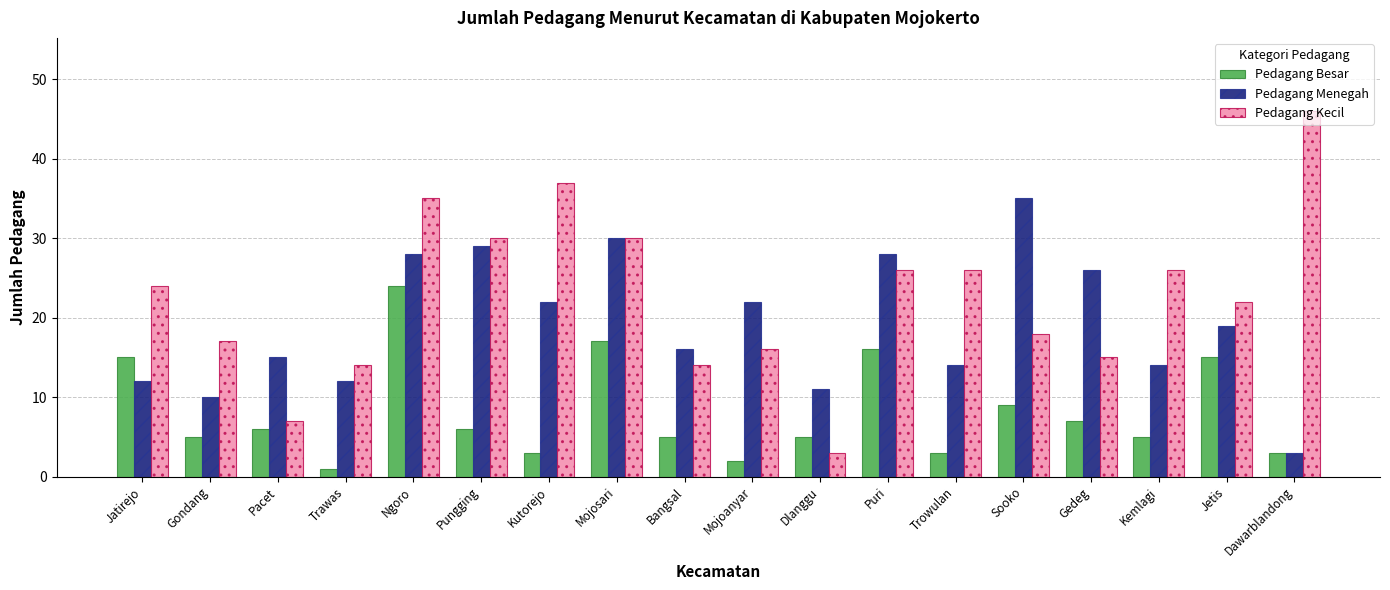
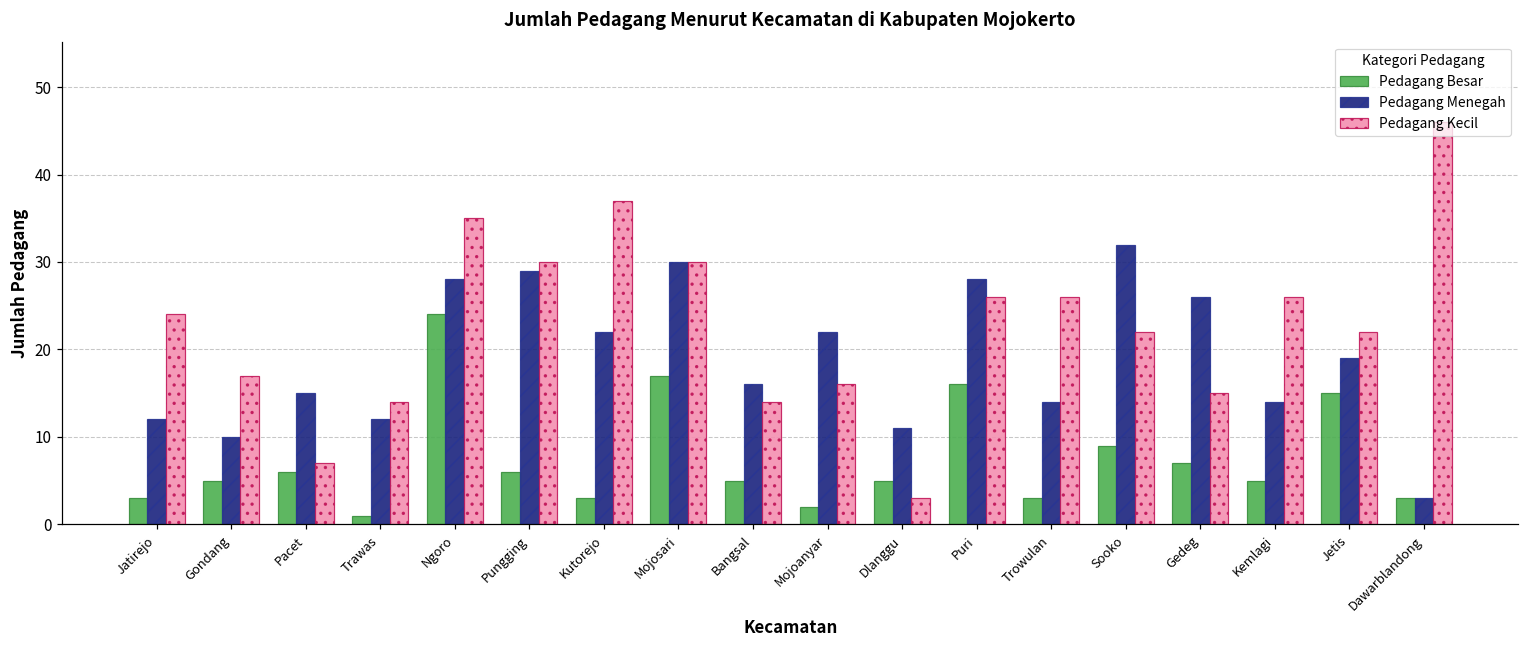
Pedagang Besar, Jatirejo: 15 -> 3
Pedagang Menegah, Sooko: 35 -> 32
Pedagang Kecil, Sooko: 18 -> 22
